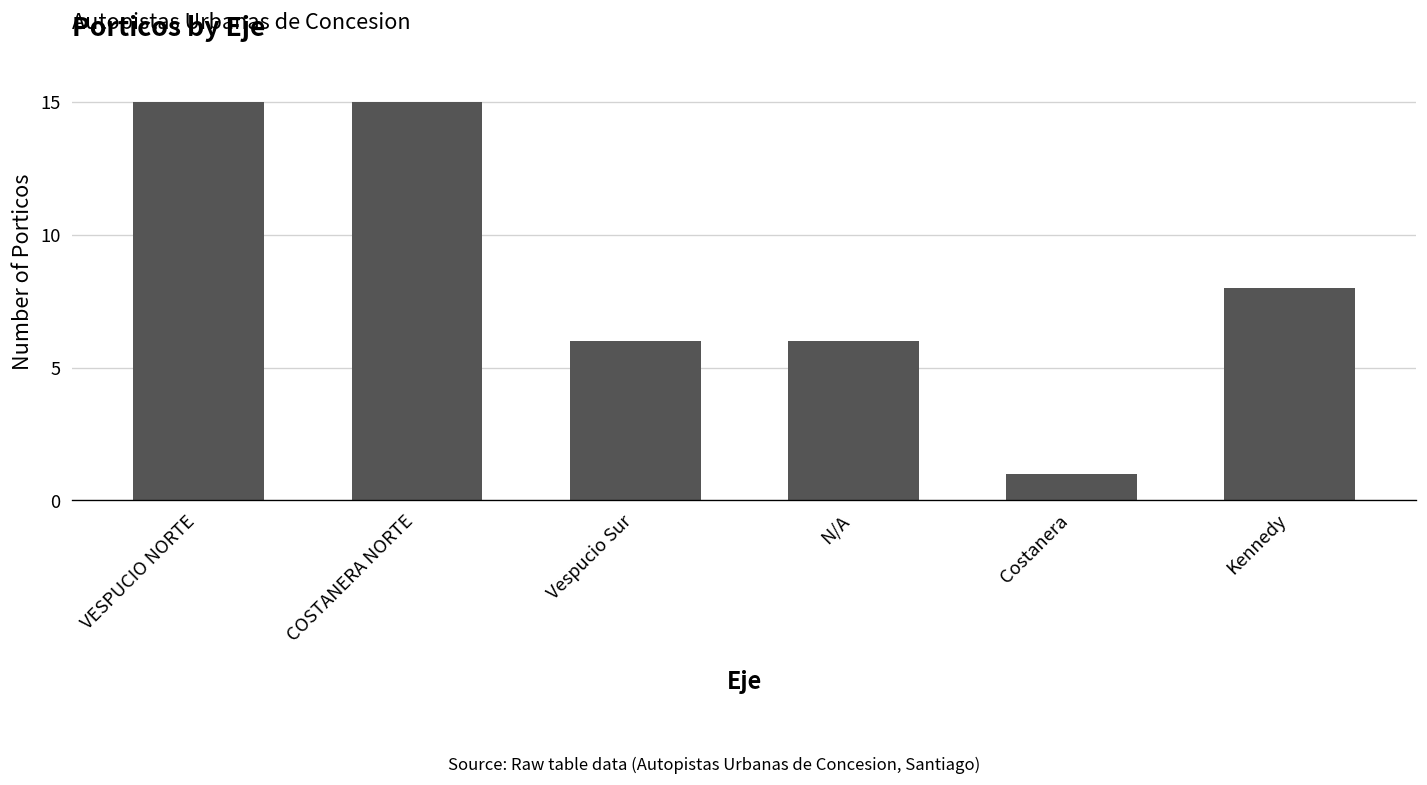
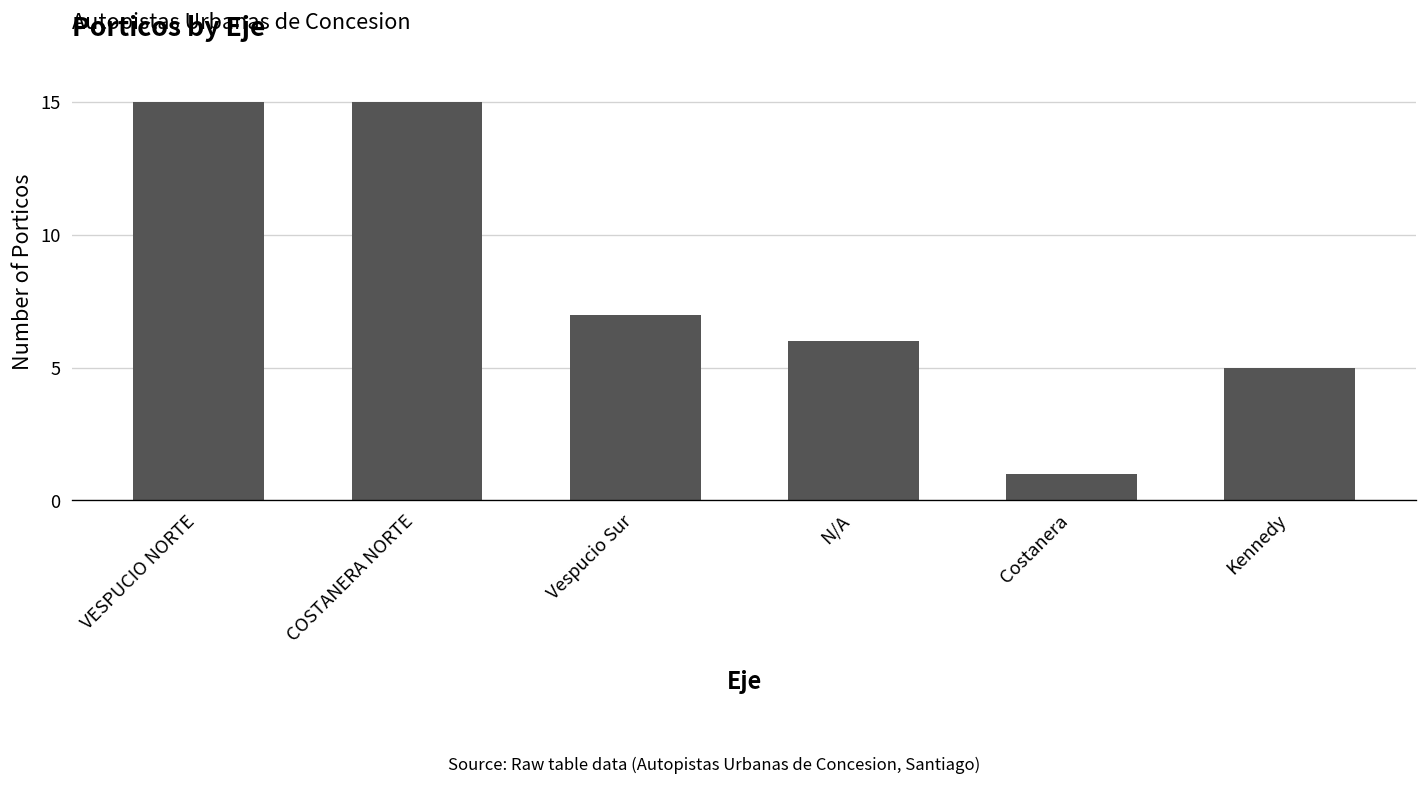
Vespucio Sur: 6 -> 7
Kennedy: 8 -> 5
